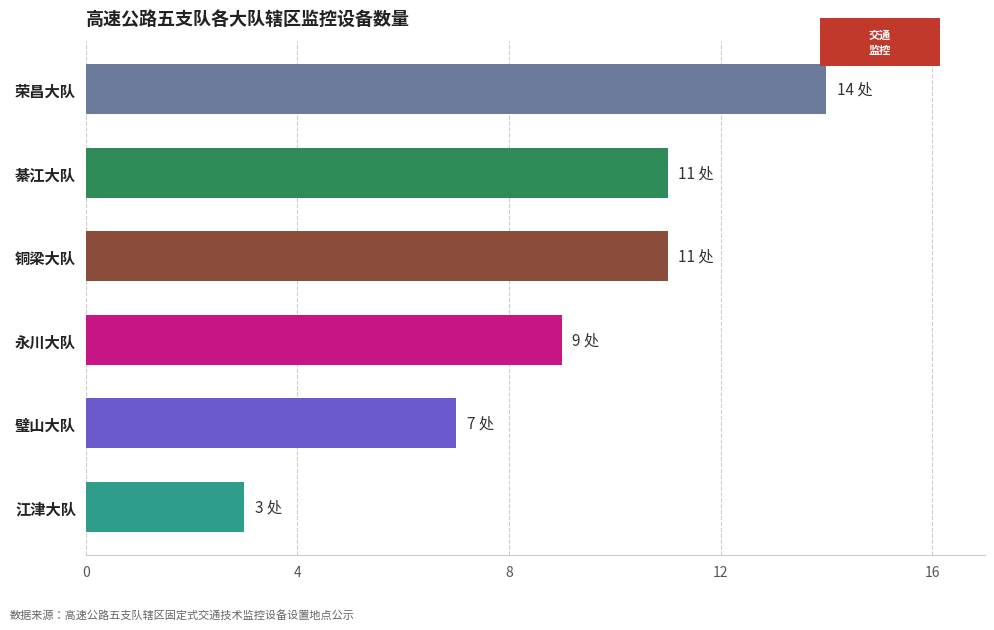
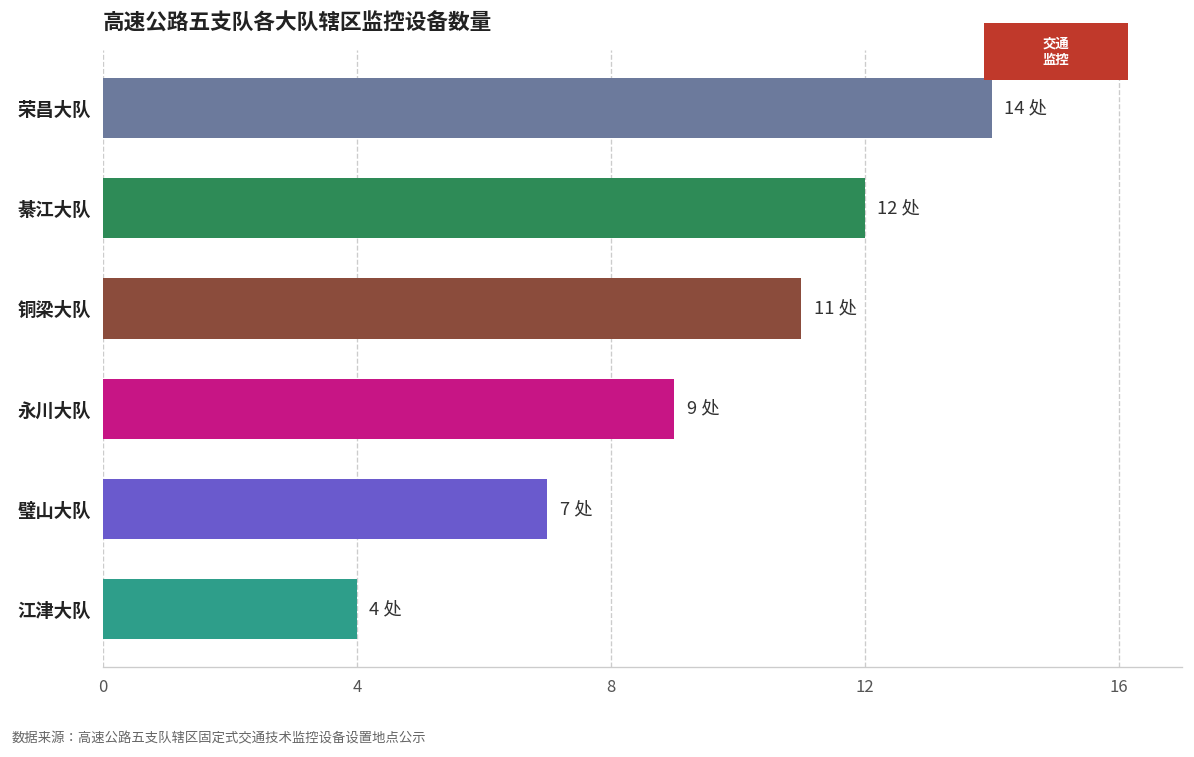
綦江大队: 11 -> 12
江津大队: 3 -> 4
